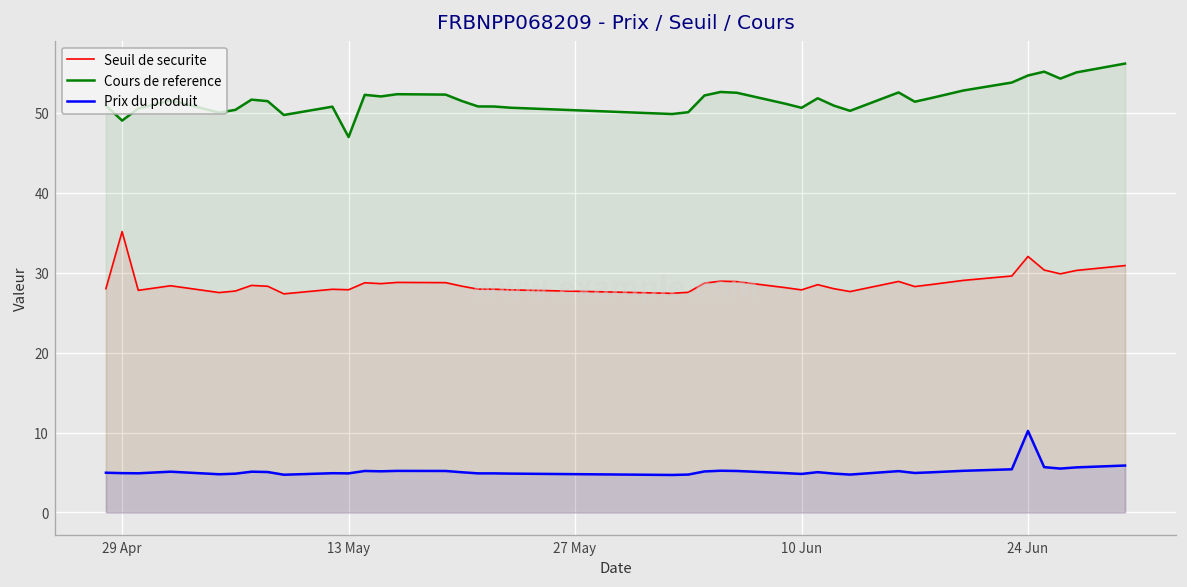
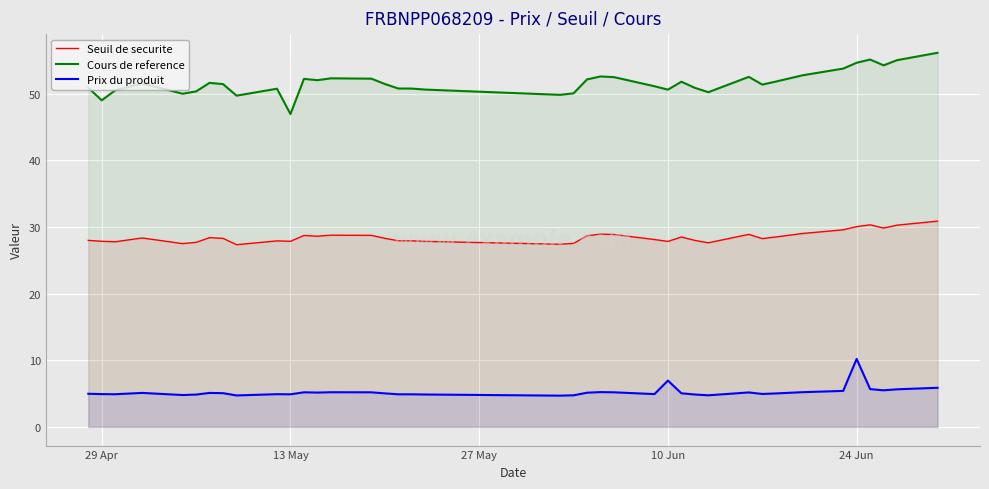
Seuil de securite, 29 Apr: 35 -> 28
Prix du produit, 10 Jun: 5 -> 7
Seuil de securite, 24 Jun: 32 -> 30
